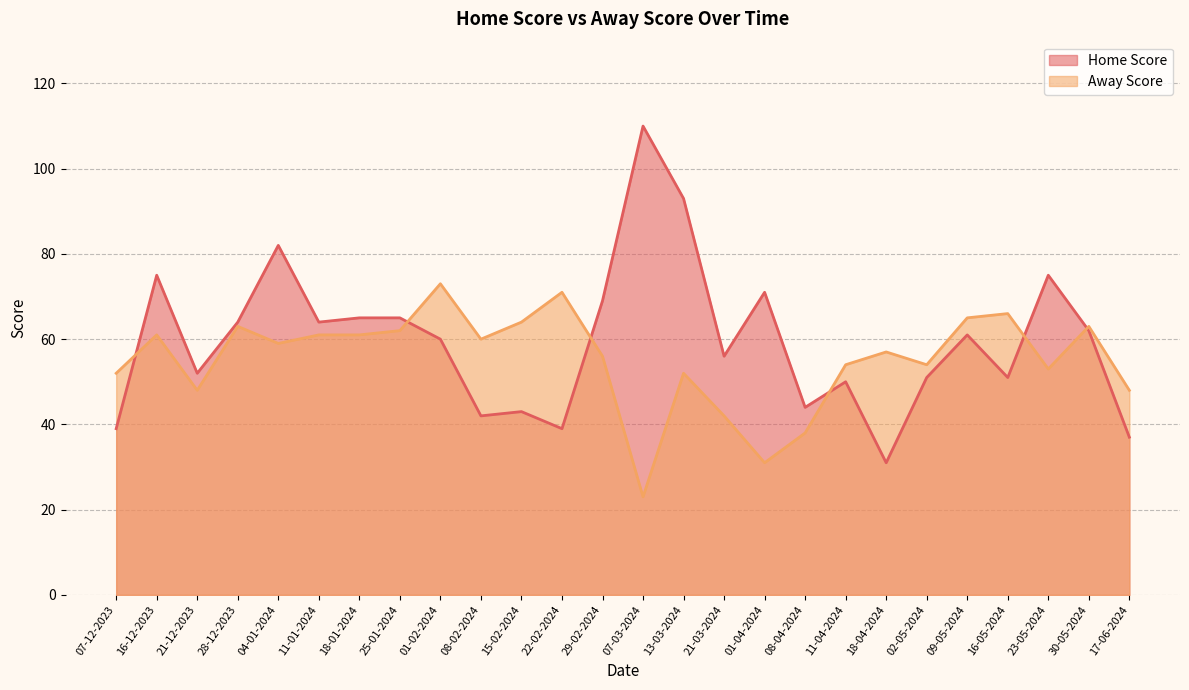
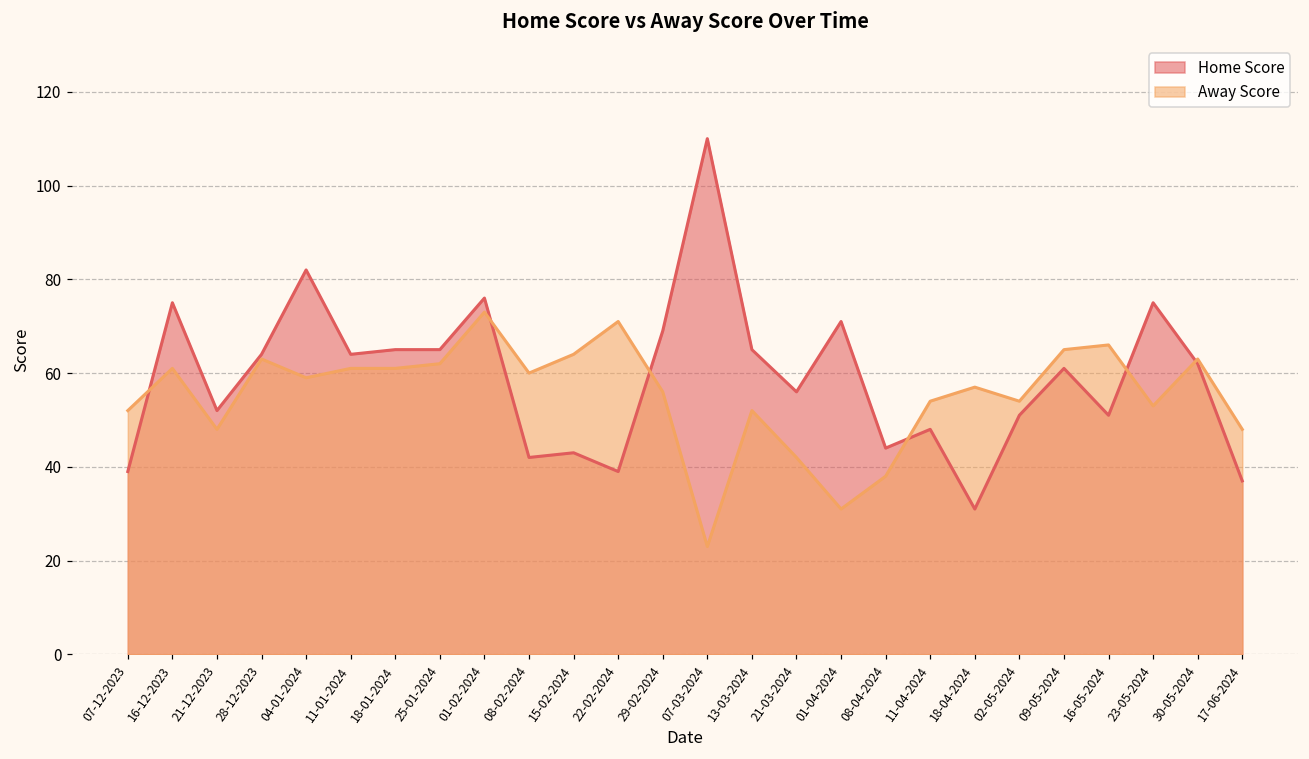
Home Score, 01-02-2024: 60 -> 76
Home Score, 13-03-2024: 93 -> 65
Home Score, 11-04-2024: 50 -> 48
